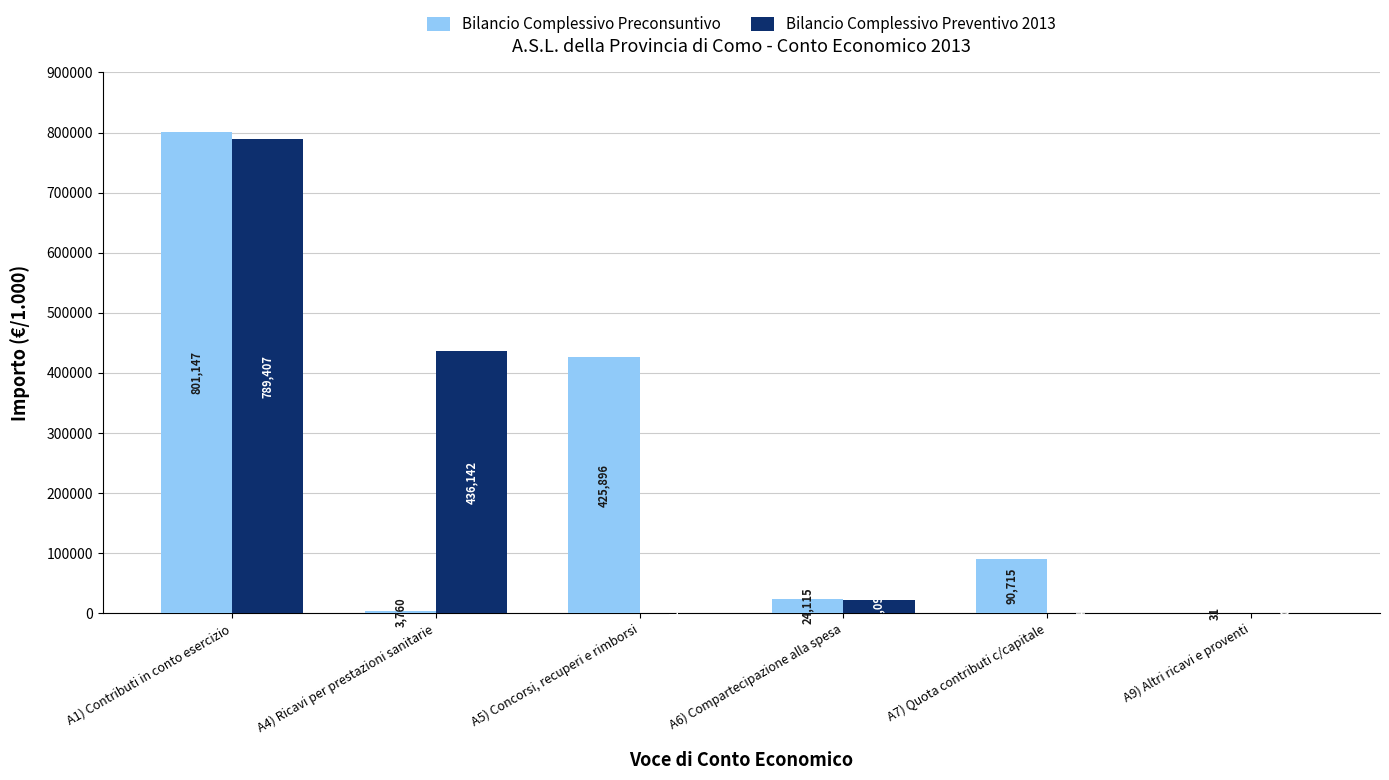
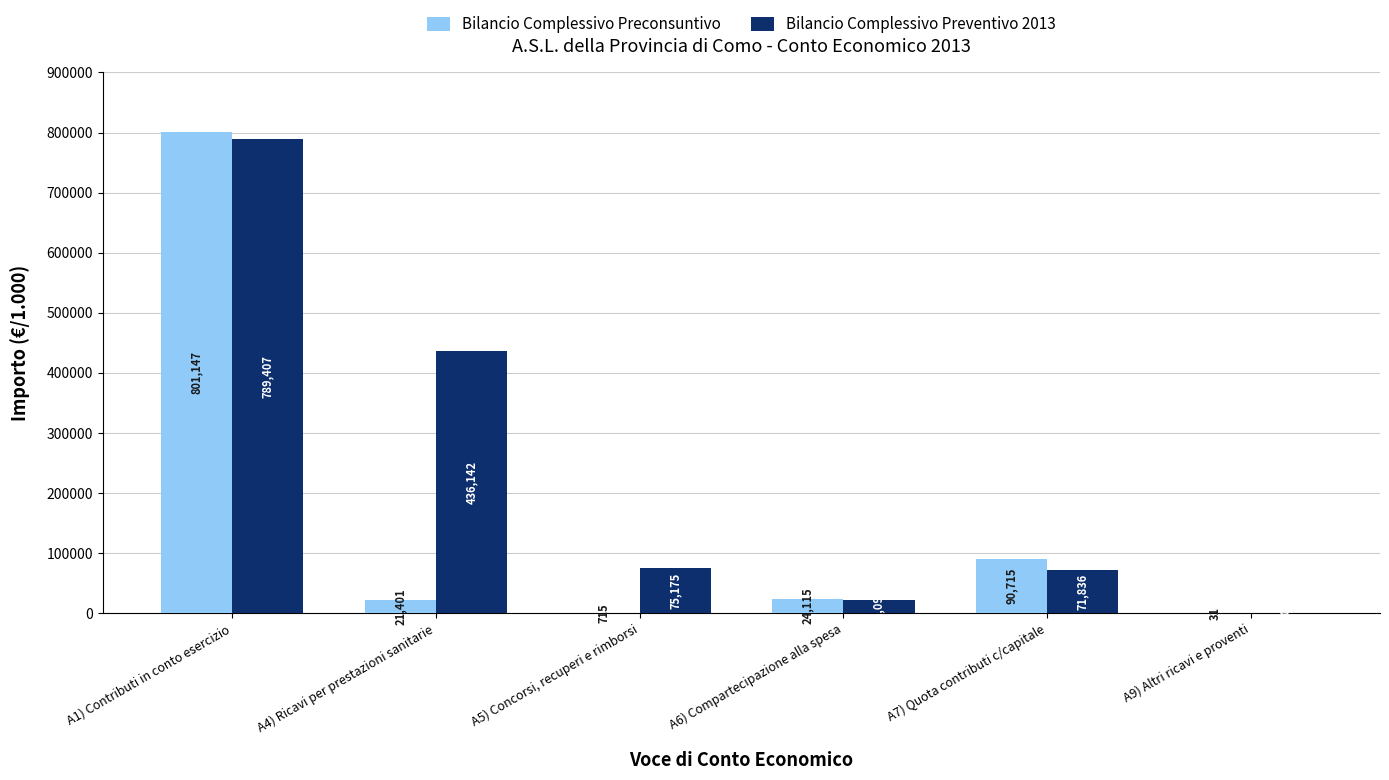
Bilancio Complessivo Preconsuntivo, A4) Ricavi per prestazioni sanitarie: 3,760 -> 21,401
Bilancio Complessivo Preconsuntivo, A5) Concorsi, recuperi e rimborsi: 425,896 -> 715
Bilancio Complessivo Preventivo 2013, A5) Concorsi, recuperi e rimborsi: 0 -> 80000
Bilancio Complessivo Preventivo 2013, A7) Quota contributi c/capitale: 0 -> 70000
